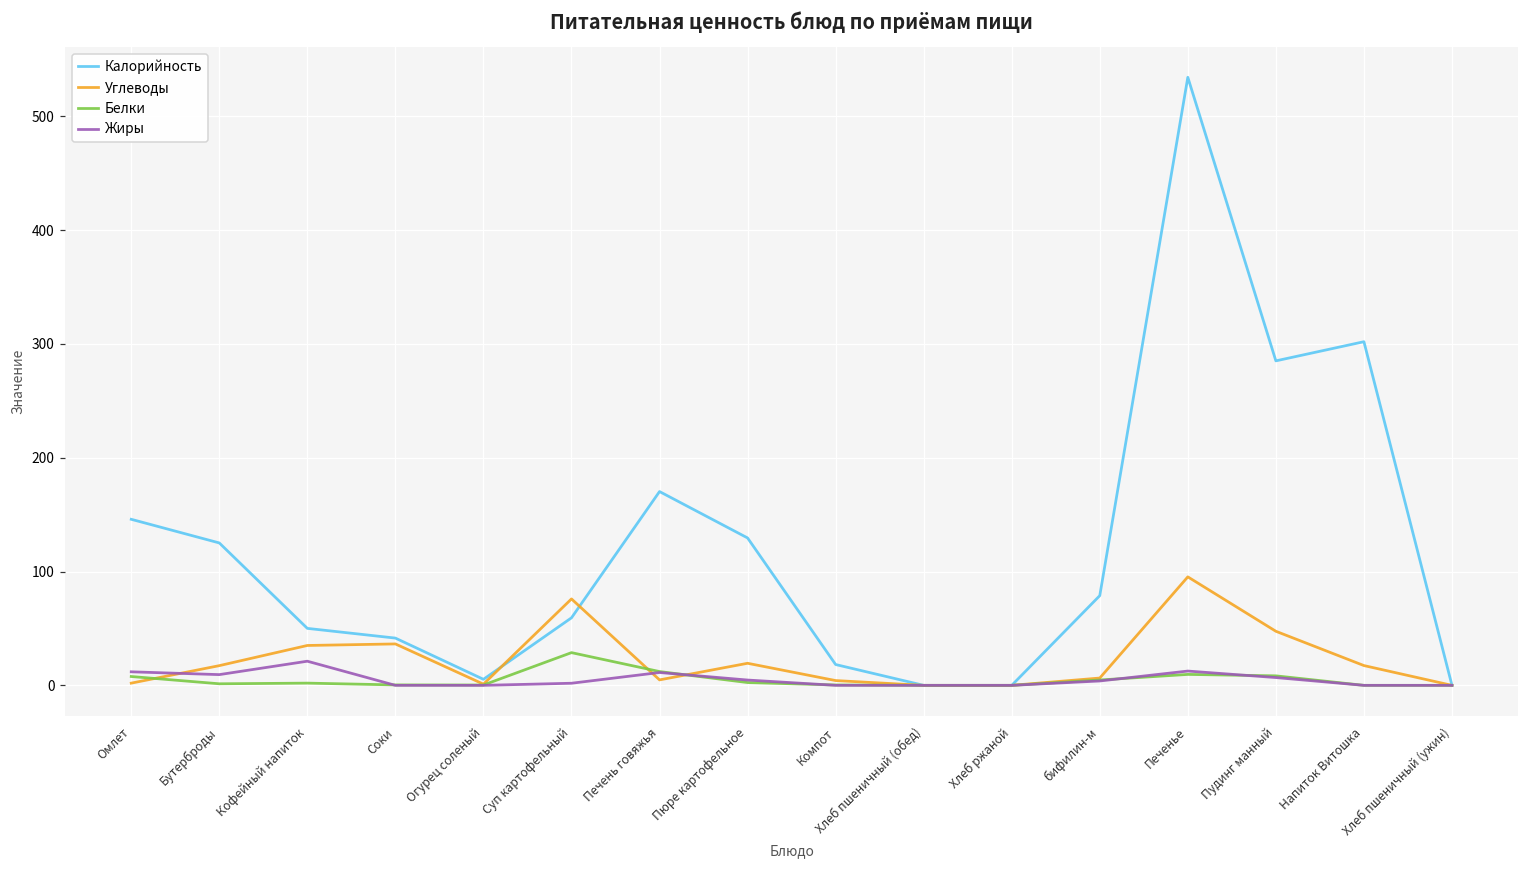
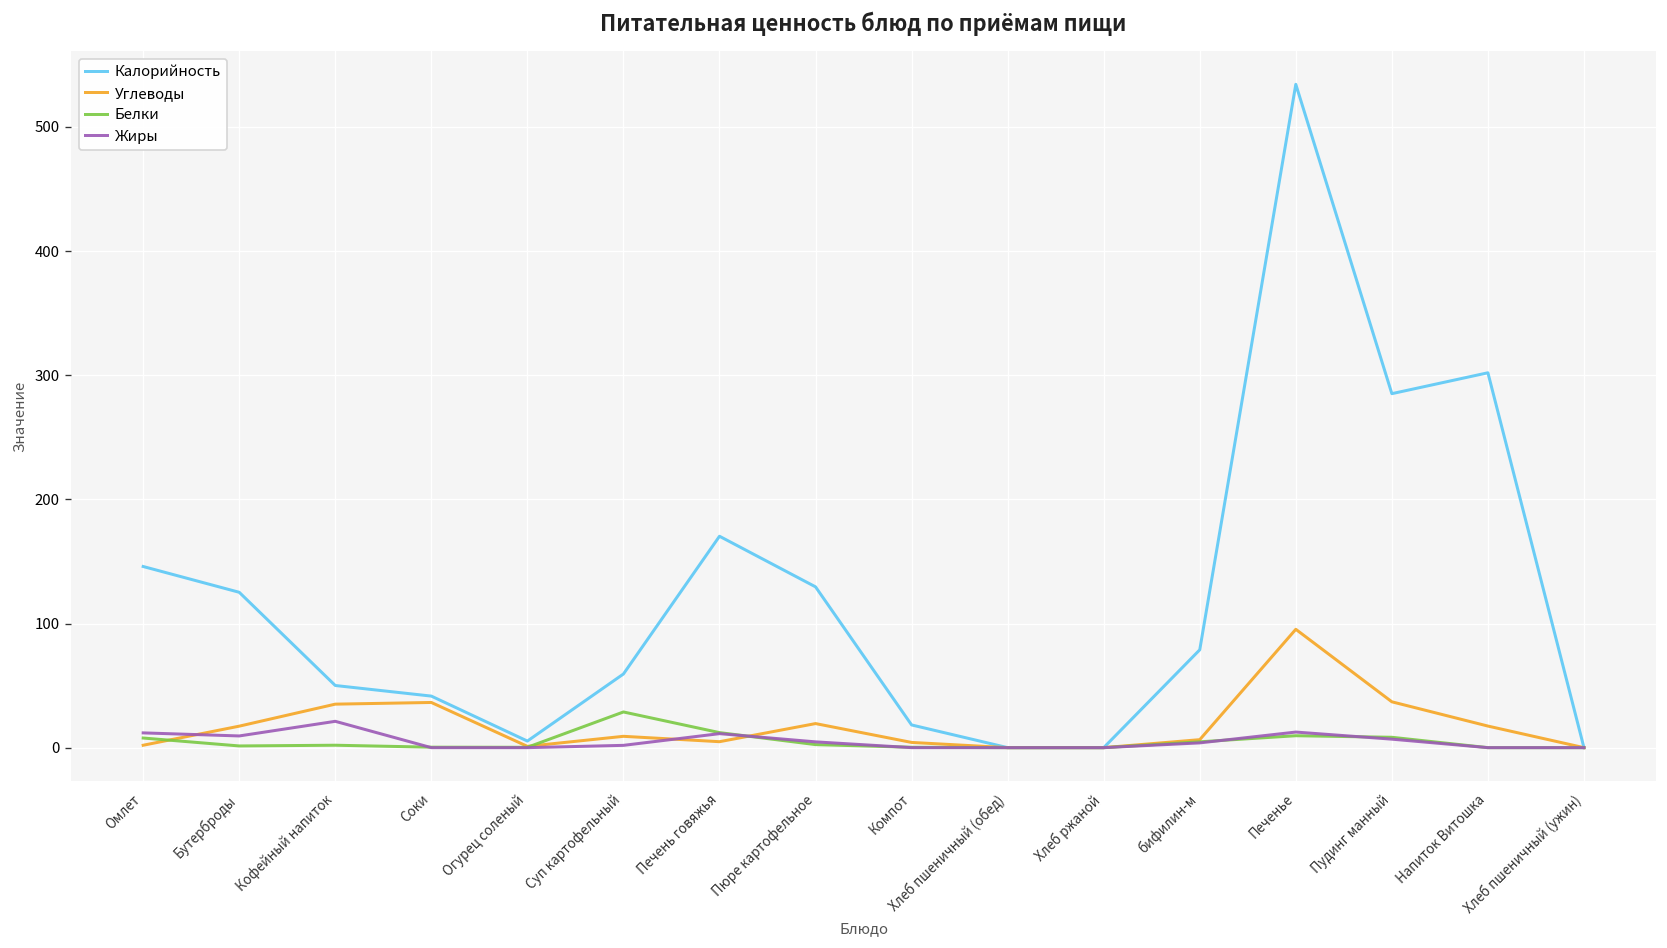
Углеводы, Суп картофельный: 76 -> 9
Углеводы, Пудинг манный: 48 -> 37
